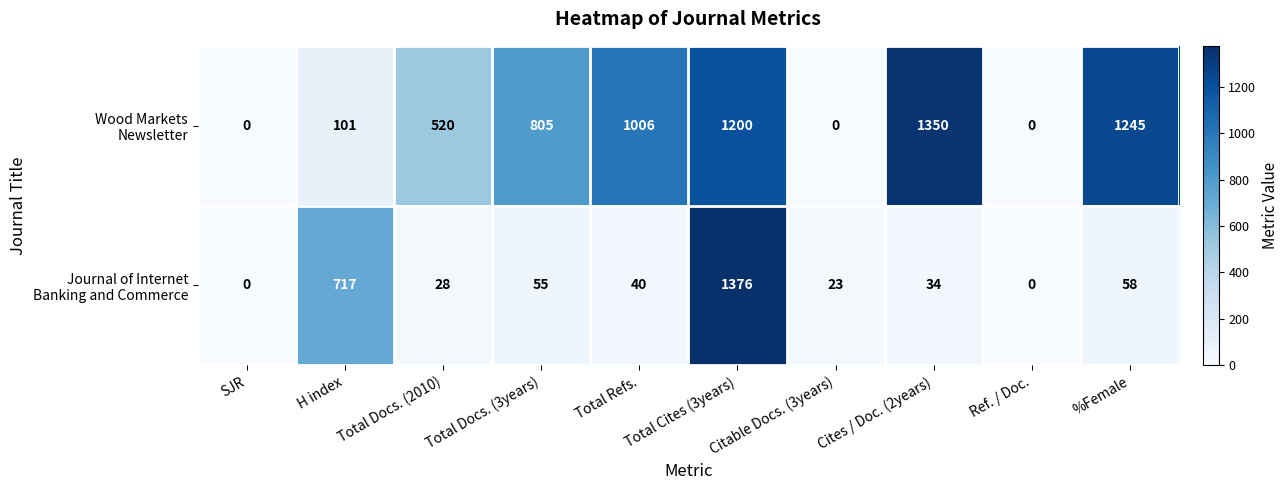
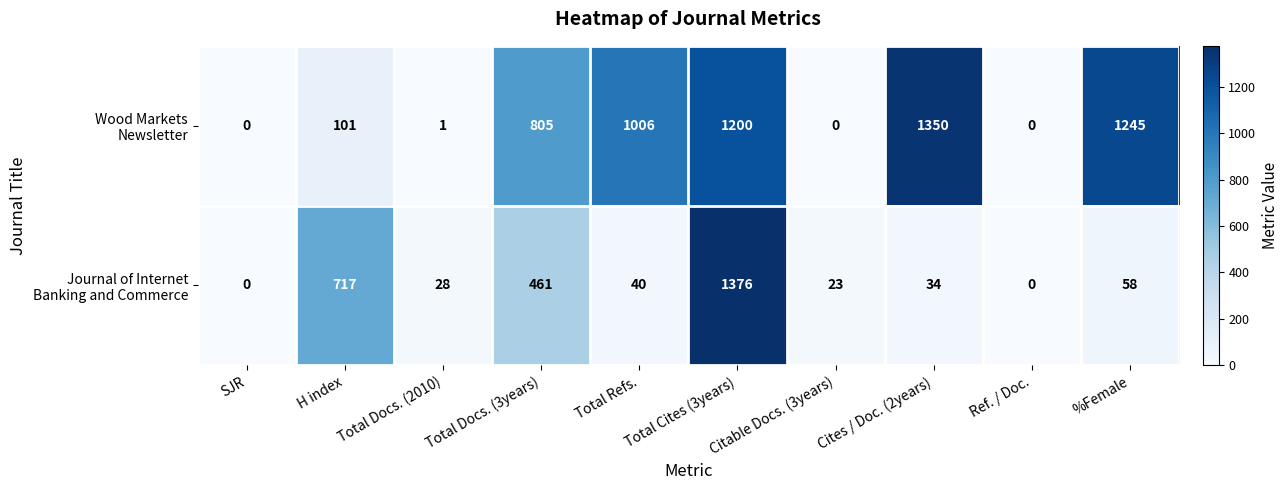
Wood Markets Newsletter, Total Docs. (2010): 520 -> 1
Journal of Internet Banking and Commerce, Total Docs. (3years): 55 -> 461
